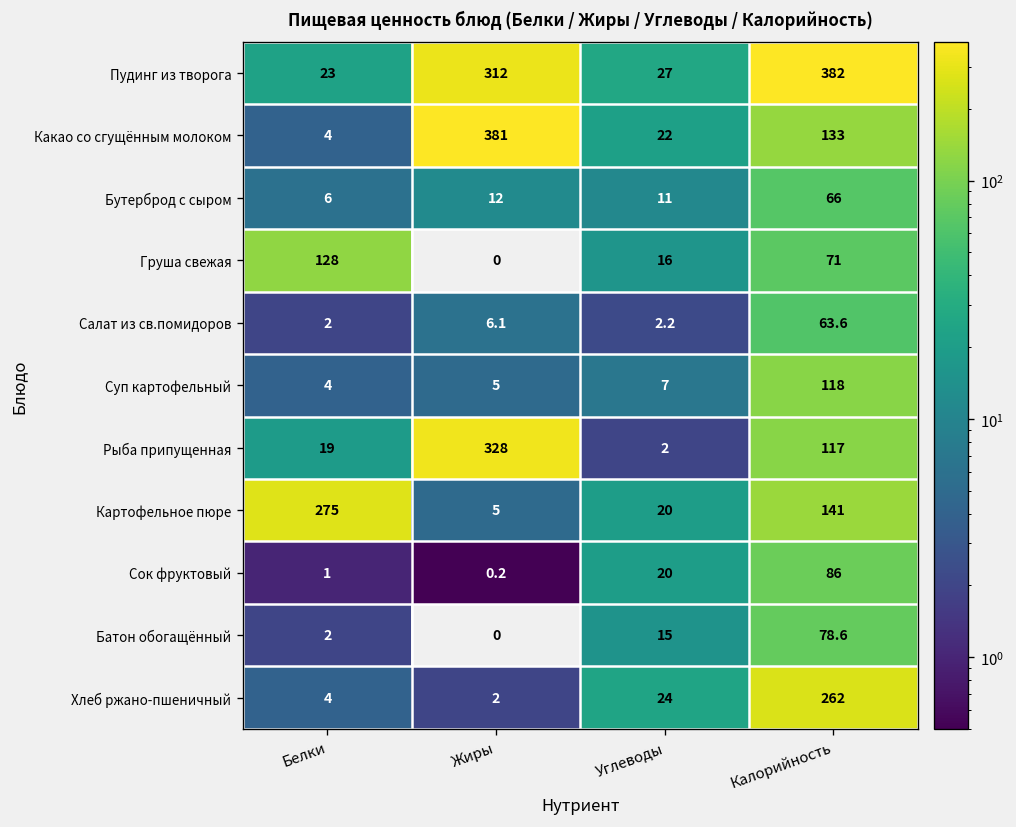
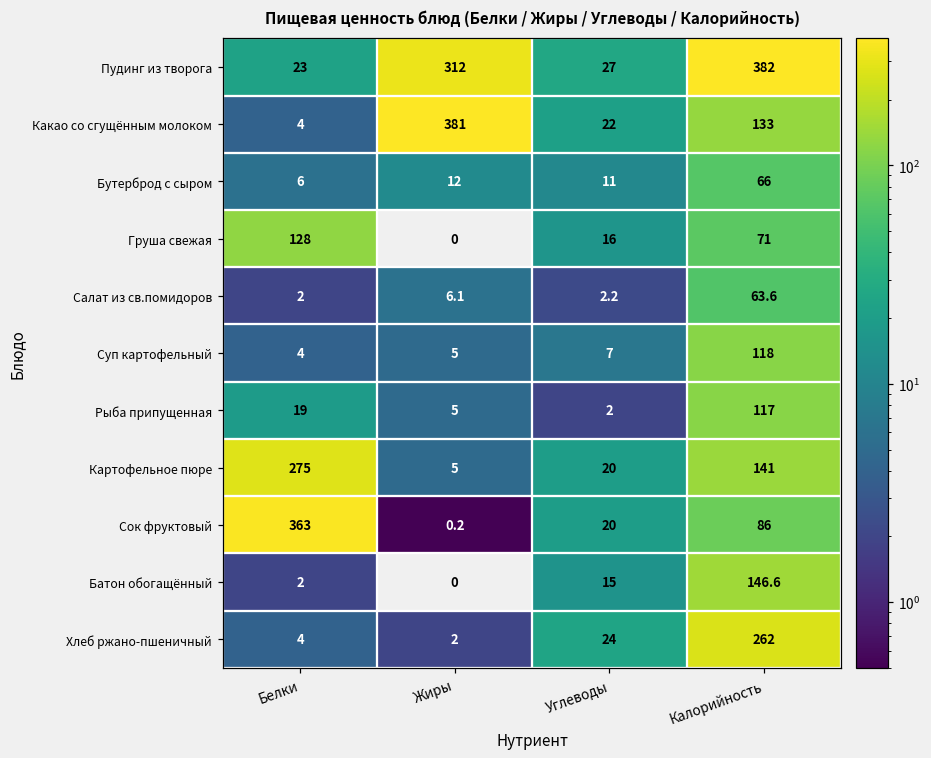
Рыба припущенная, Жиры: 328 -> 5
Сок фруктовый, Белки: 1 -> 363
Батон обогащённый, Калорийность: 78.6 -> 146.6
